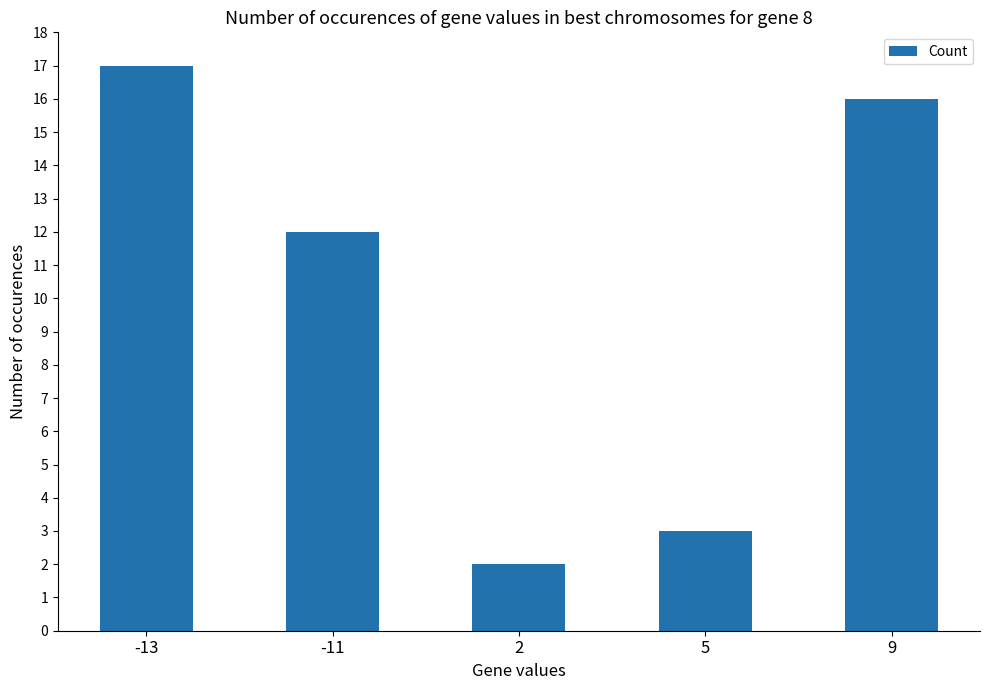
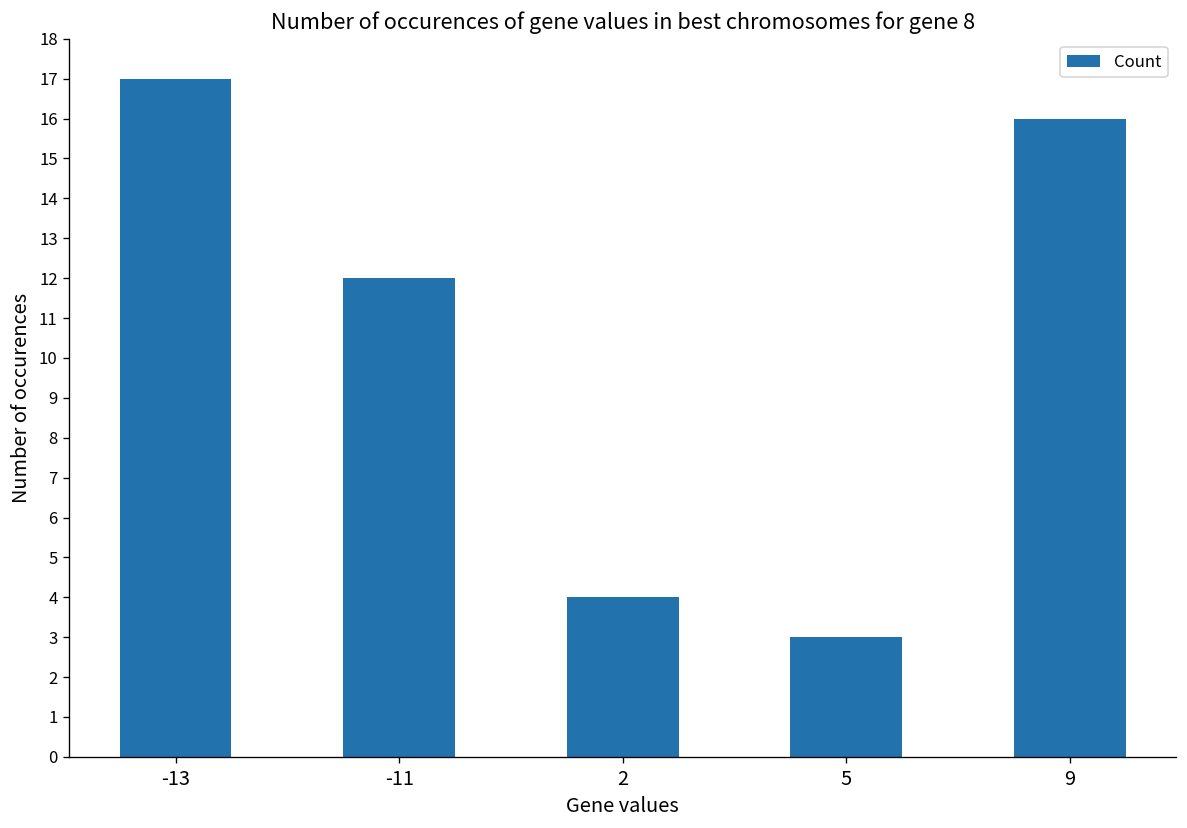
2: 2 -> 4
